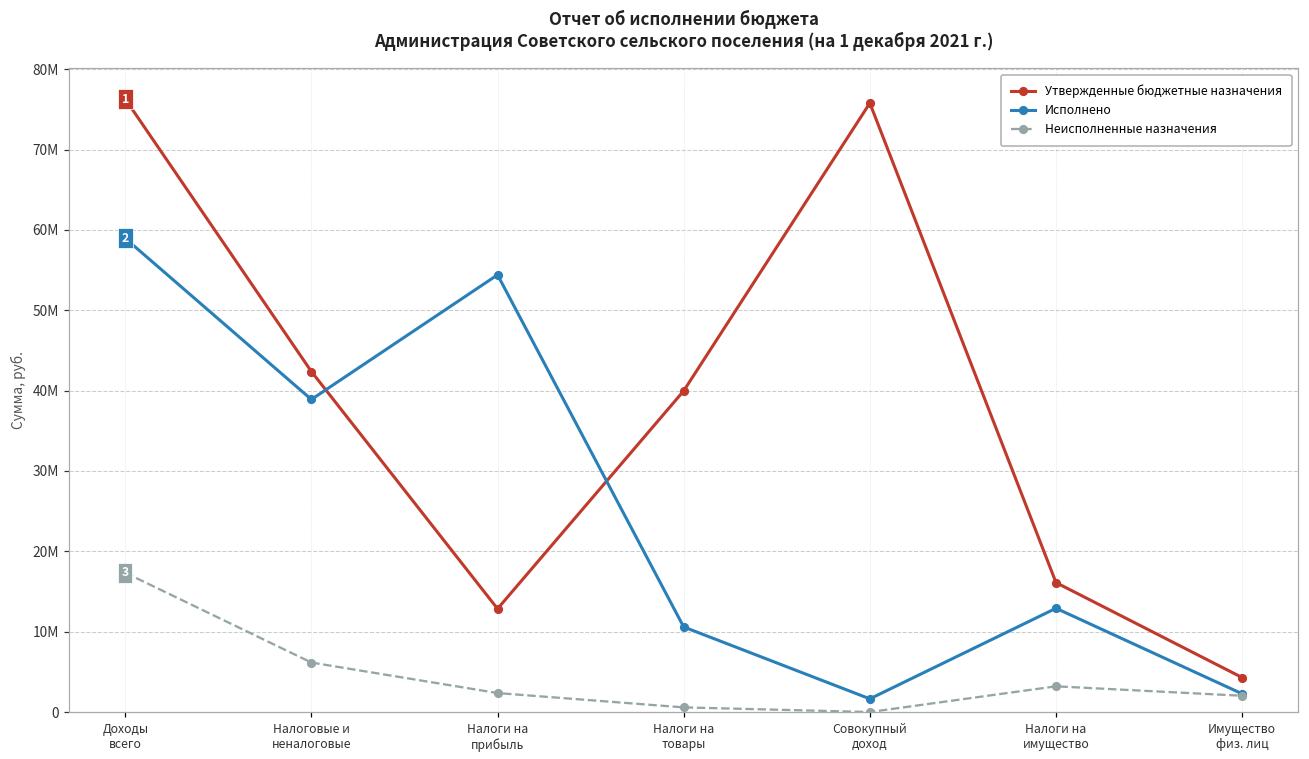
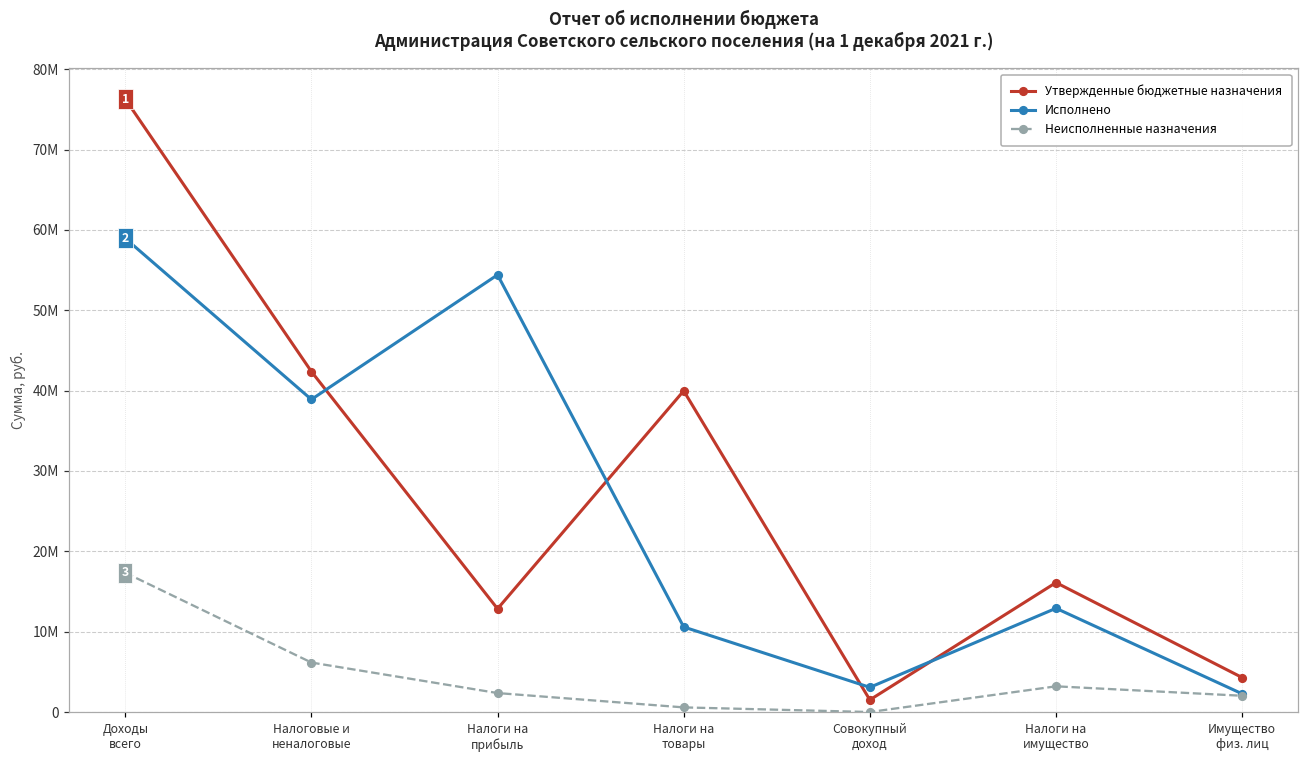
Утвержденные бюджетные назначения, Совокупный доход: 76М -> 2М
Исполнено, Совокупный доход: 2М -> 3М
